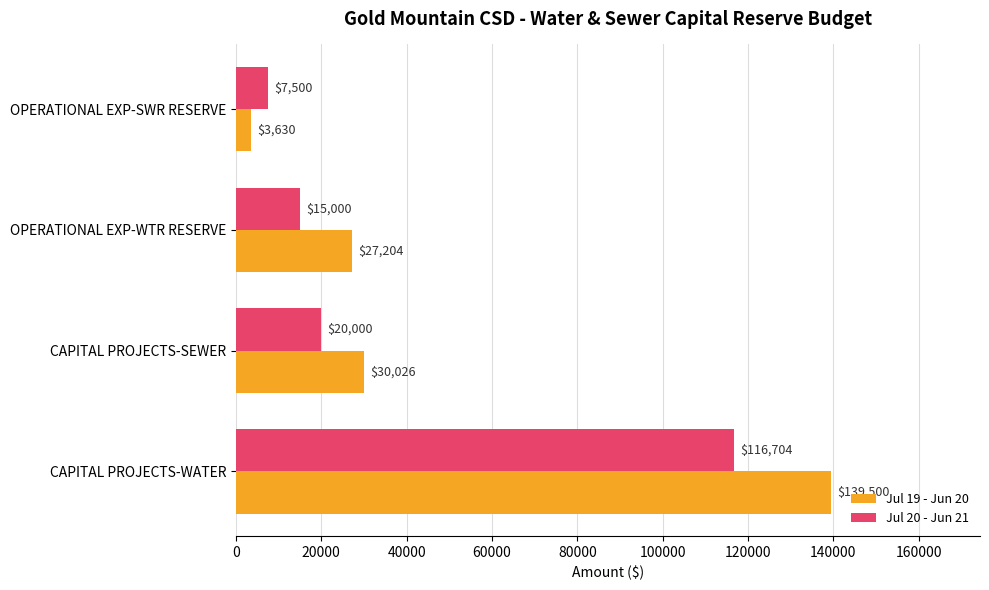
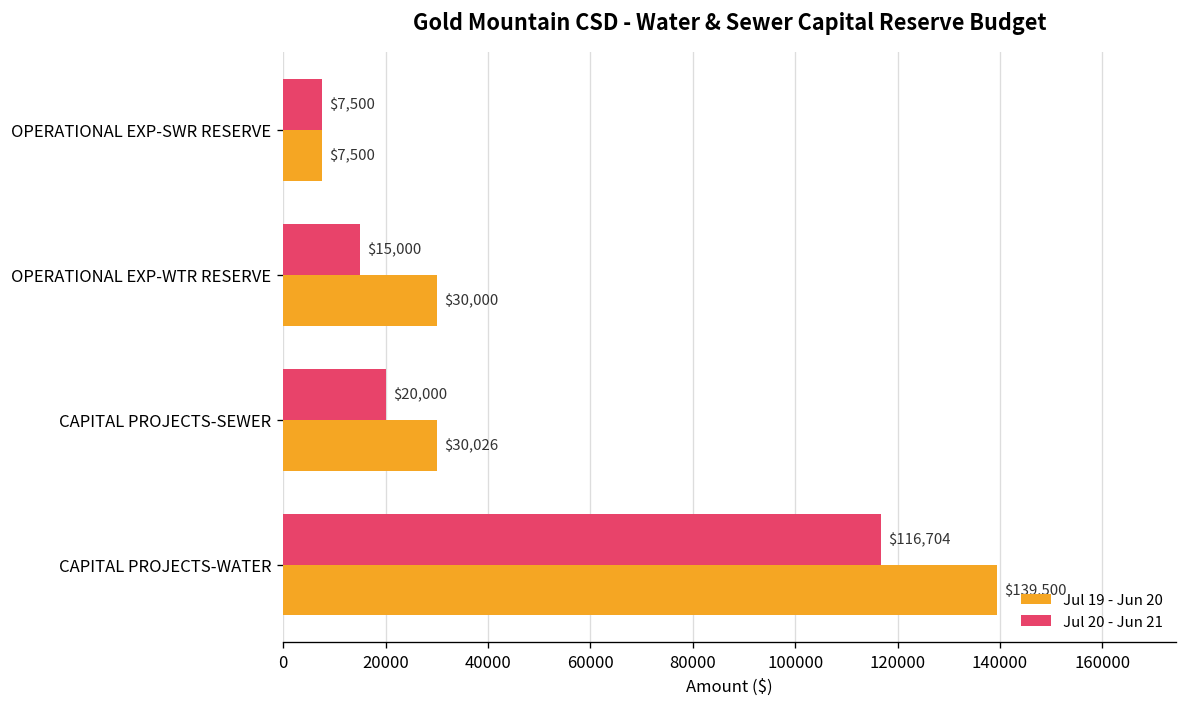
Jul 19 - Jun 20, OPERATIONAL EXP-SWR RESERVE: $3,630 -> $7,500
Jul 19 - Jun 20, OPERATIONAL EXP-WTR RESERVE: $27,204 -> $30,000
